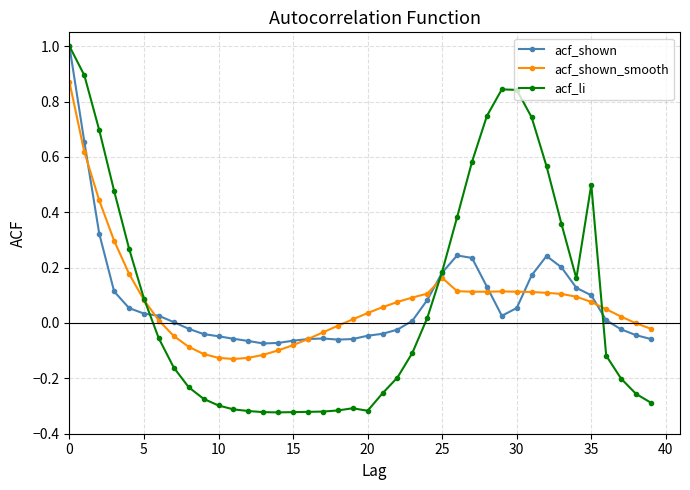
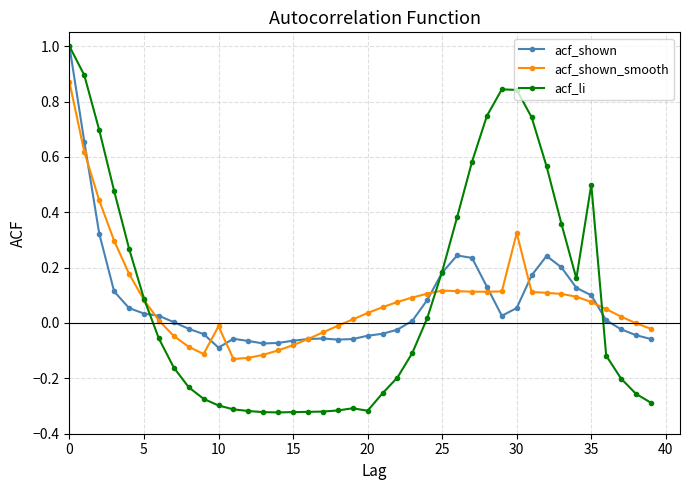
acf_shown, 10: -0.05 -> -0.09
acf_shown_smooth, 10: -0.13 -> -0.01
acf_shown_smooth, 25: 0.16 -> 0.12
acf_shown_smooth, 30: 0.11 -> 0.33
